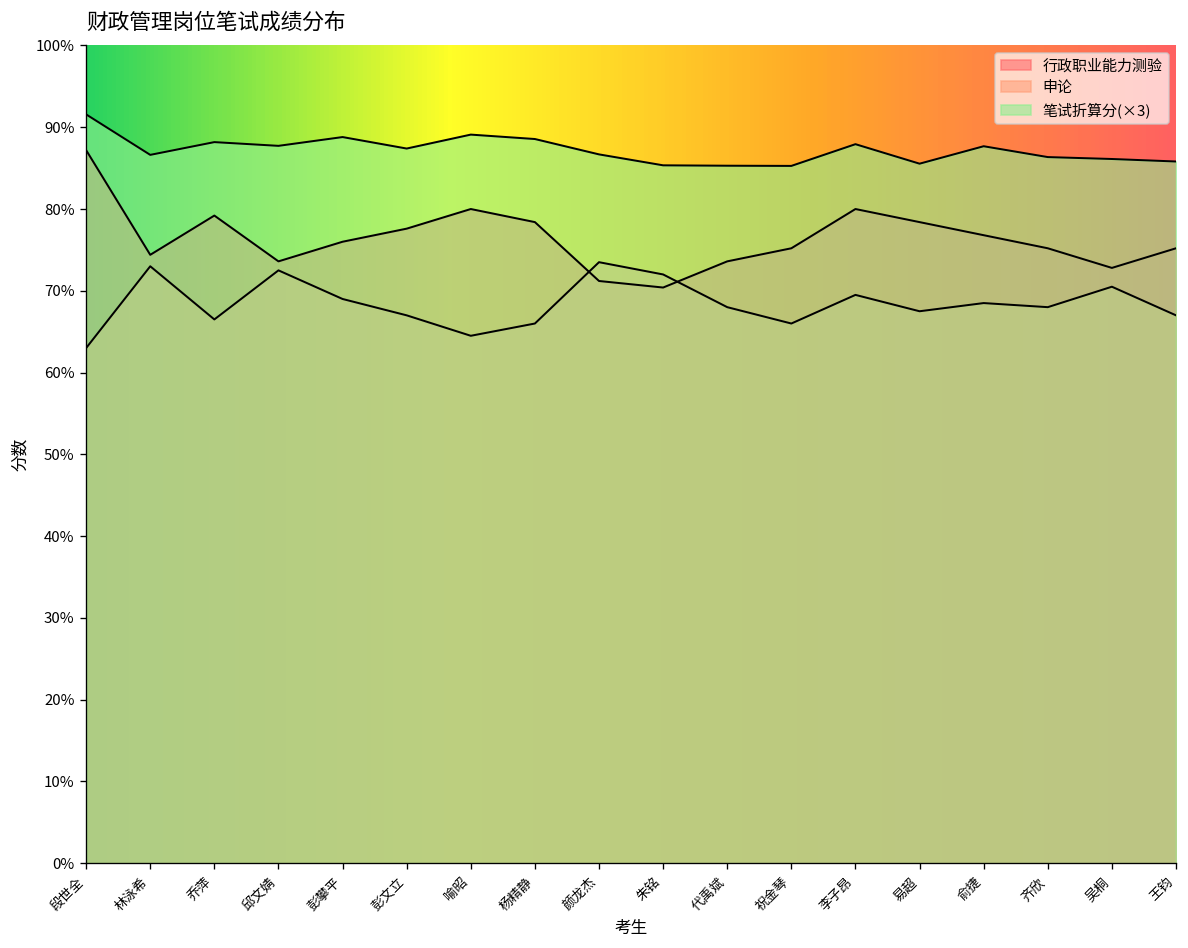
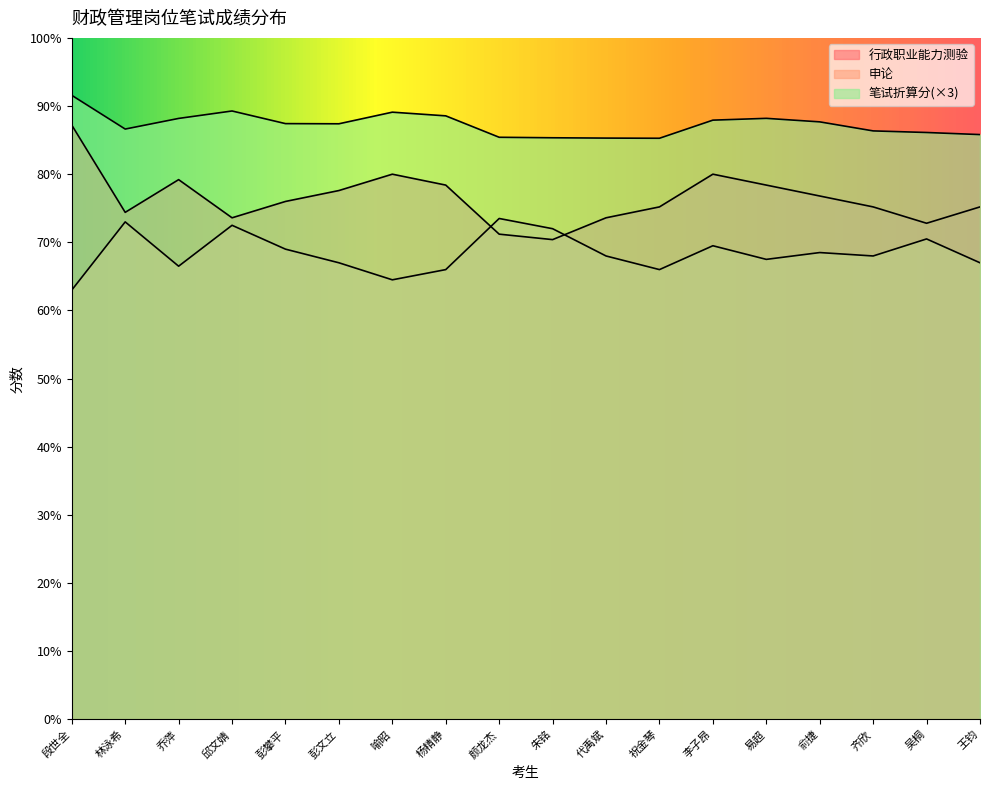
笔试折算分(×3), 邱文婧: 88% -> 89%
笔试折算分(×3), 彭攀平: 89% -> 87%
笔试折算分(×3), 颜龙杰: 87% -> 85%
笔试折算分(×3), 易超: 86% -> 88%
